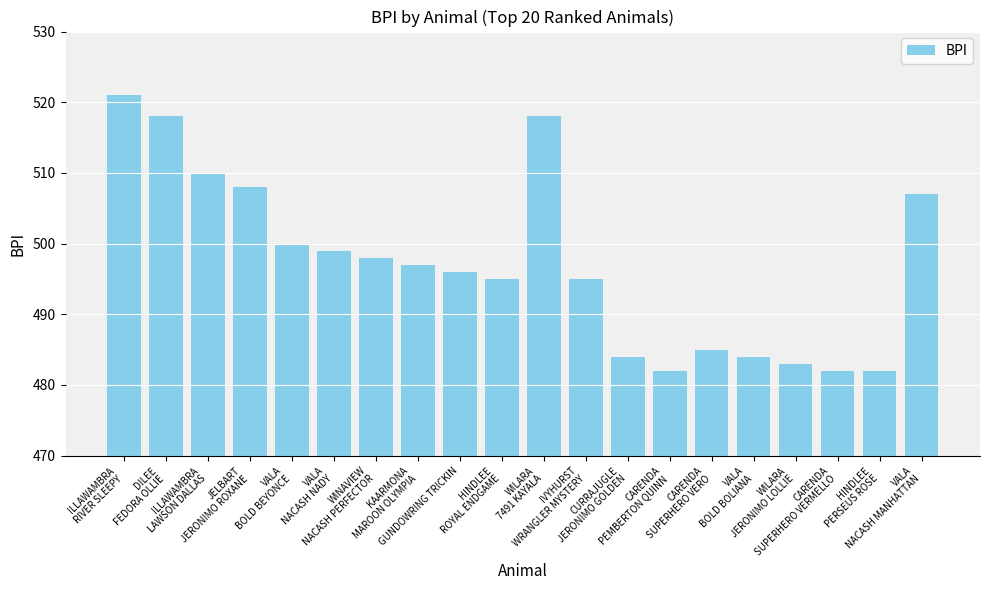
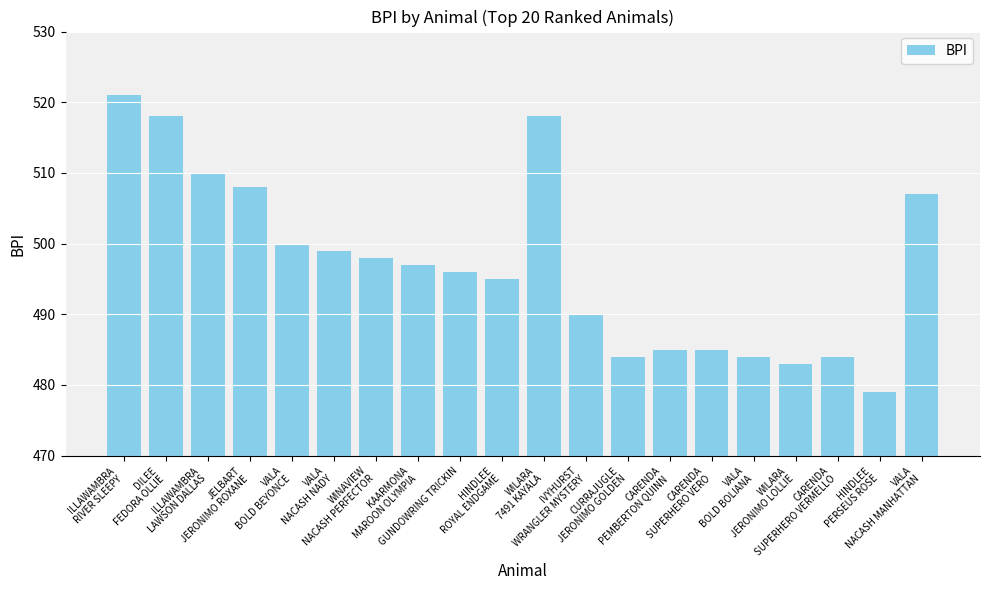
IVYHURST WRANGLER MYSTERY: 495 -> 490
CARENDA PEMBERTON QUINN: 482 -> 485
CARENDA SUPERHERO VERMELLO: 482 -> 484
HINDLEE PERSEUS ROSE: 482 -> 479
